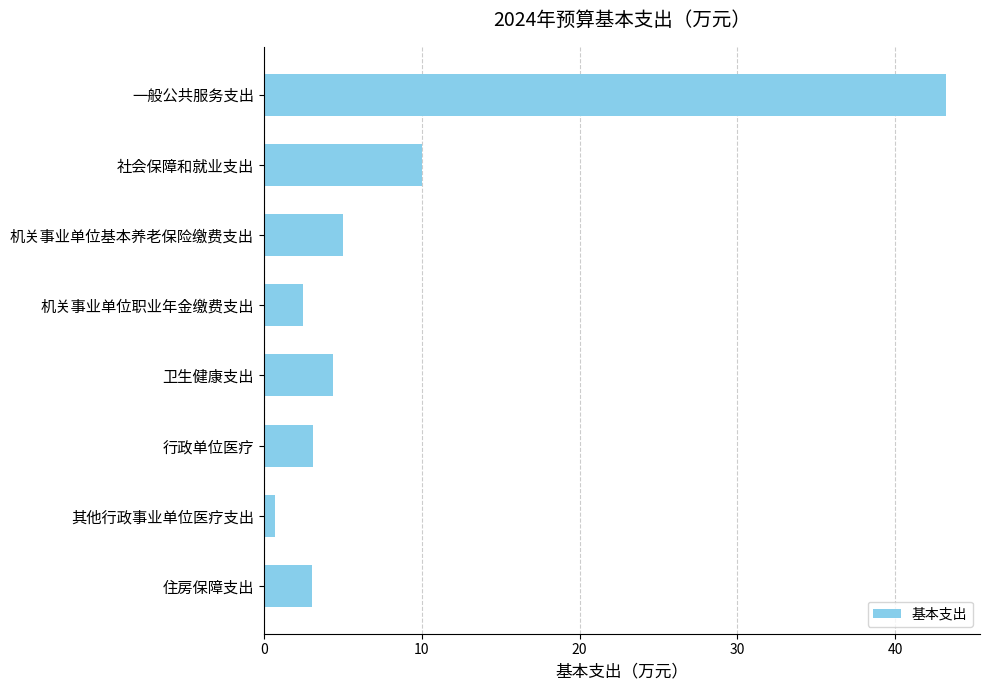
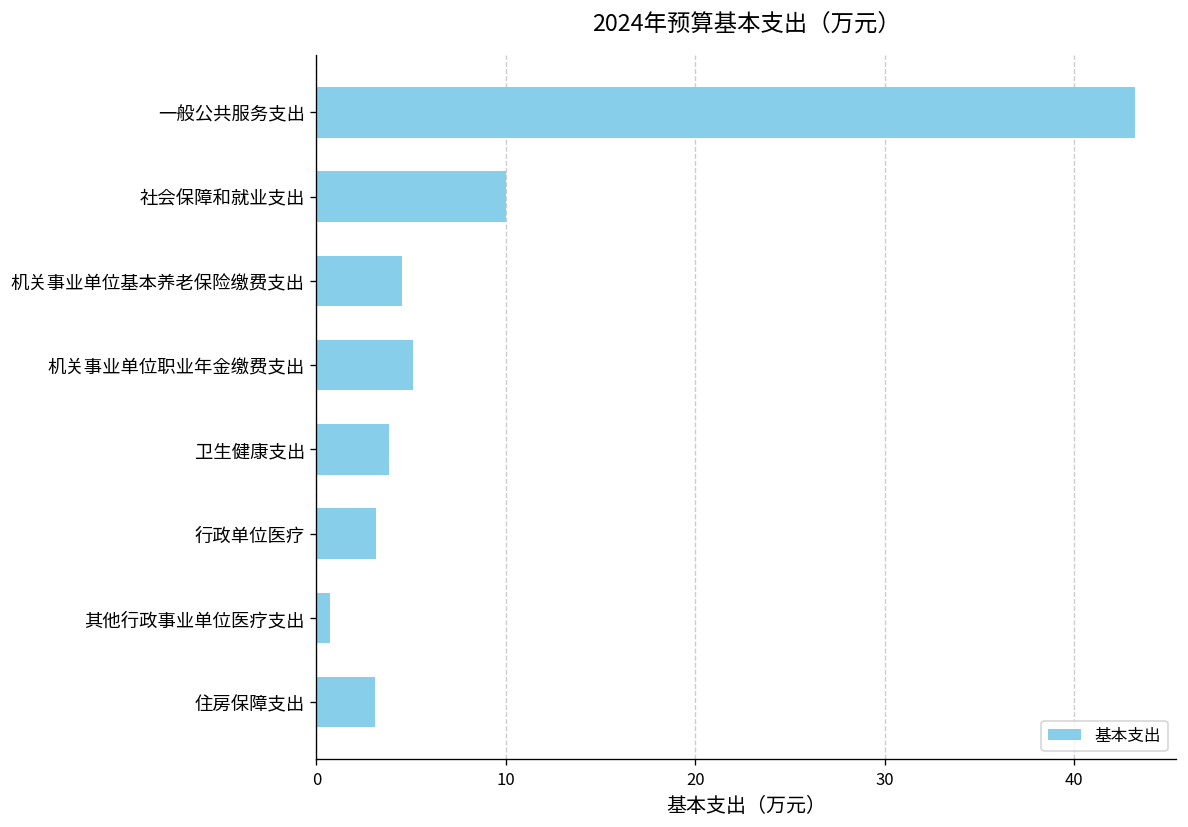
机关事业单位基本养老保险缴费支出: 5.0 -> 4.5
机关事业单位职业年金缴费支出: 2.5 -> 5.1
卫生健康支出: 4.4 -> 3.9
